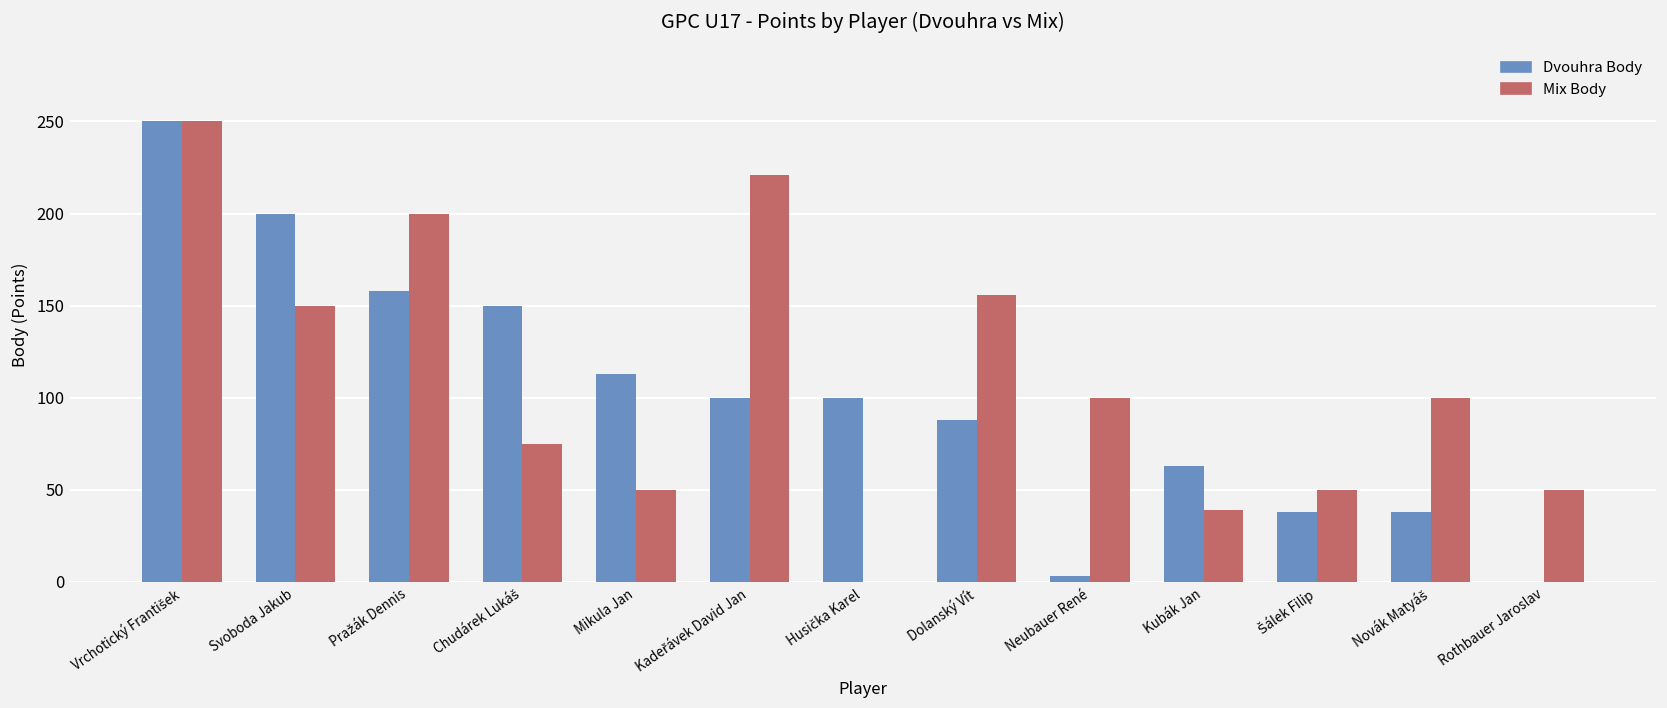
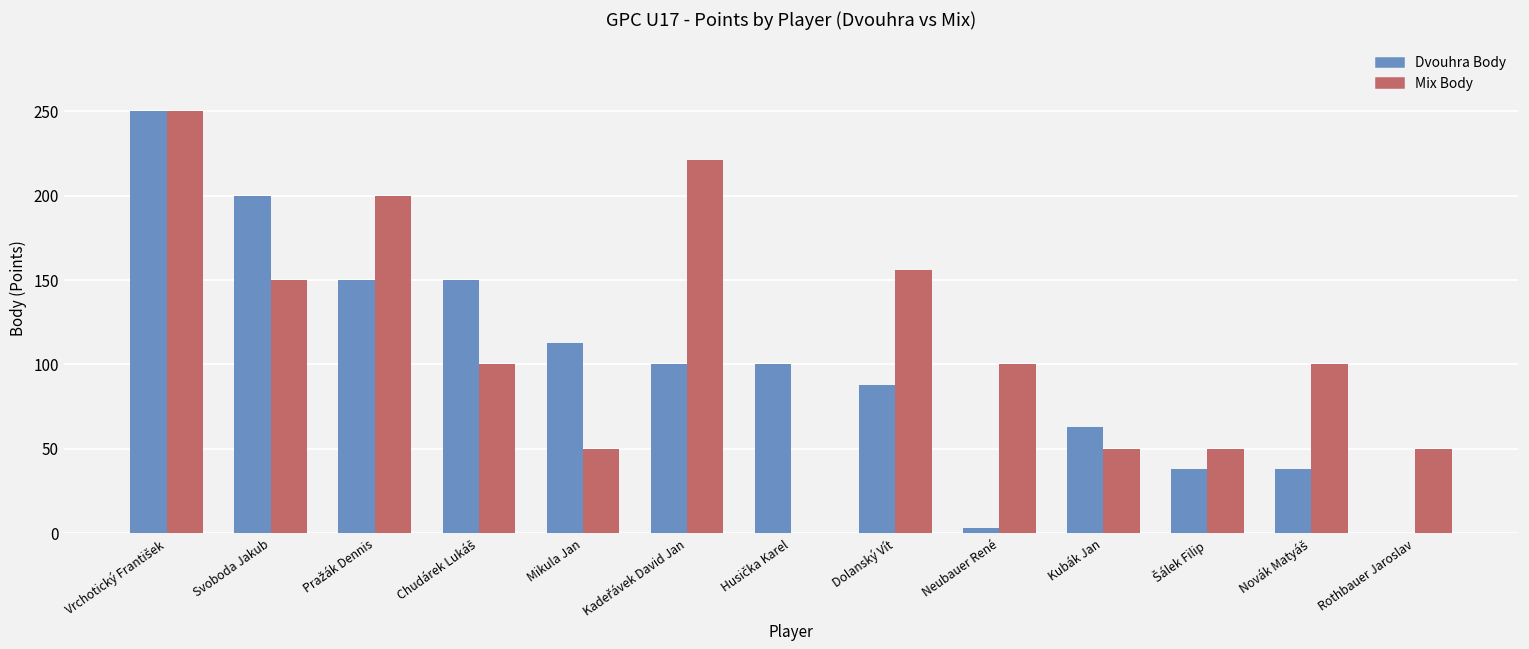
Dvouhra Body, Pražák Dennis: 158 -> 150
Mix Body, Chudárek Lukáš: 75 -> 100
Mix Body, Kubák Jan: 39 -> 50
